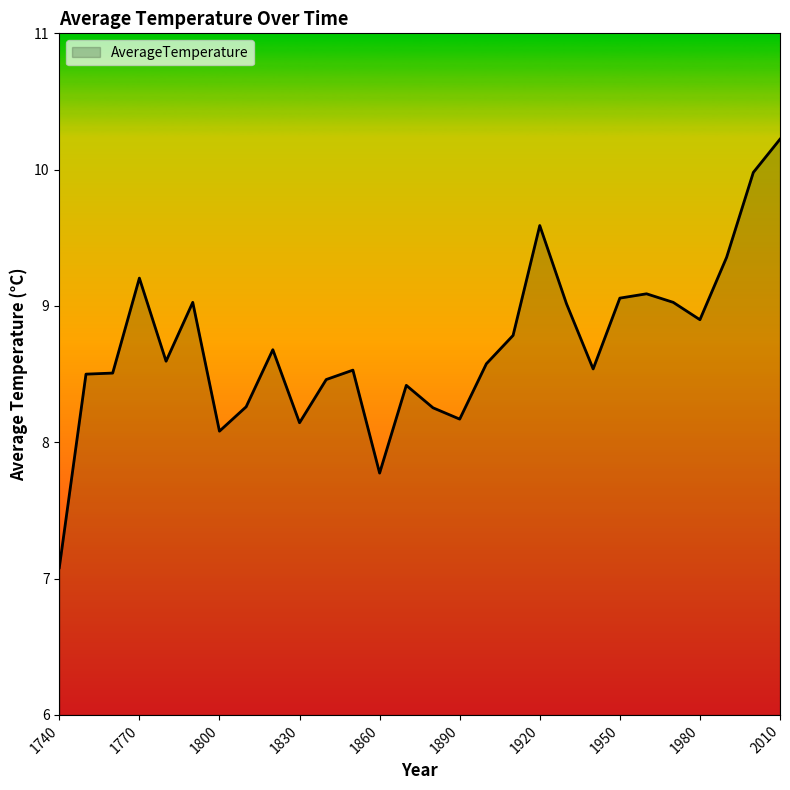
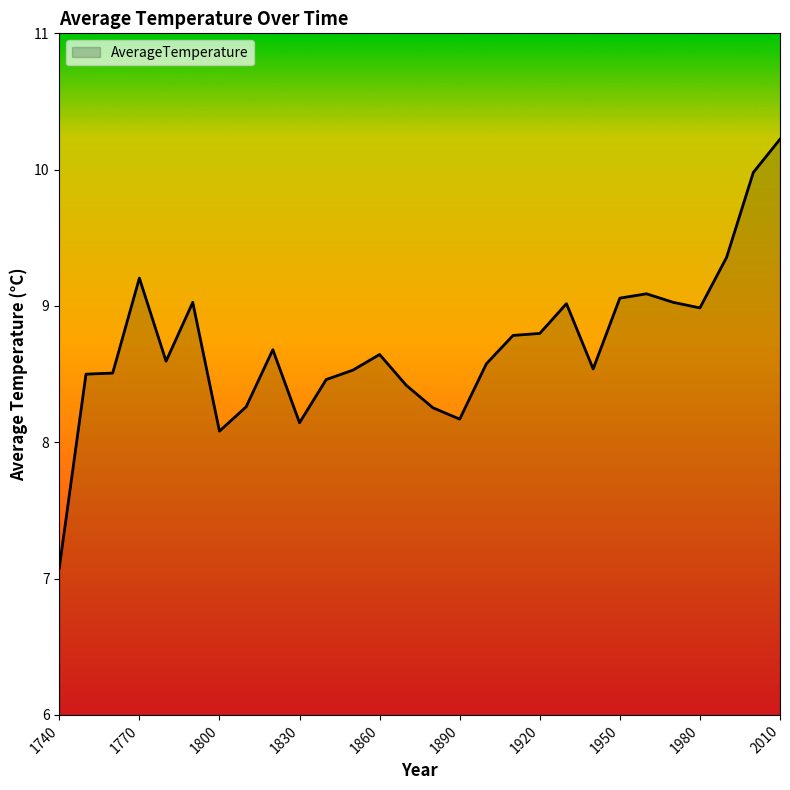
1860: 7.77 -> 8.64
1920: 9.59 -> 8.80
1980: 8.90 -> 8.99
